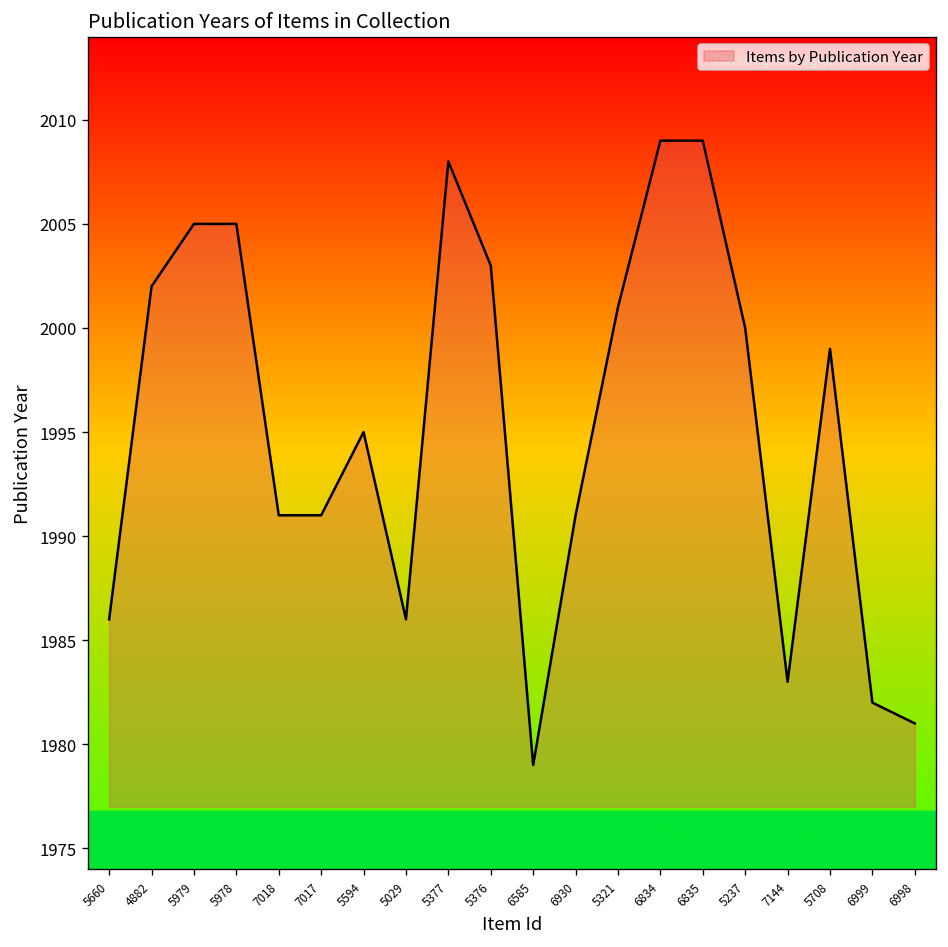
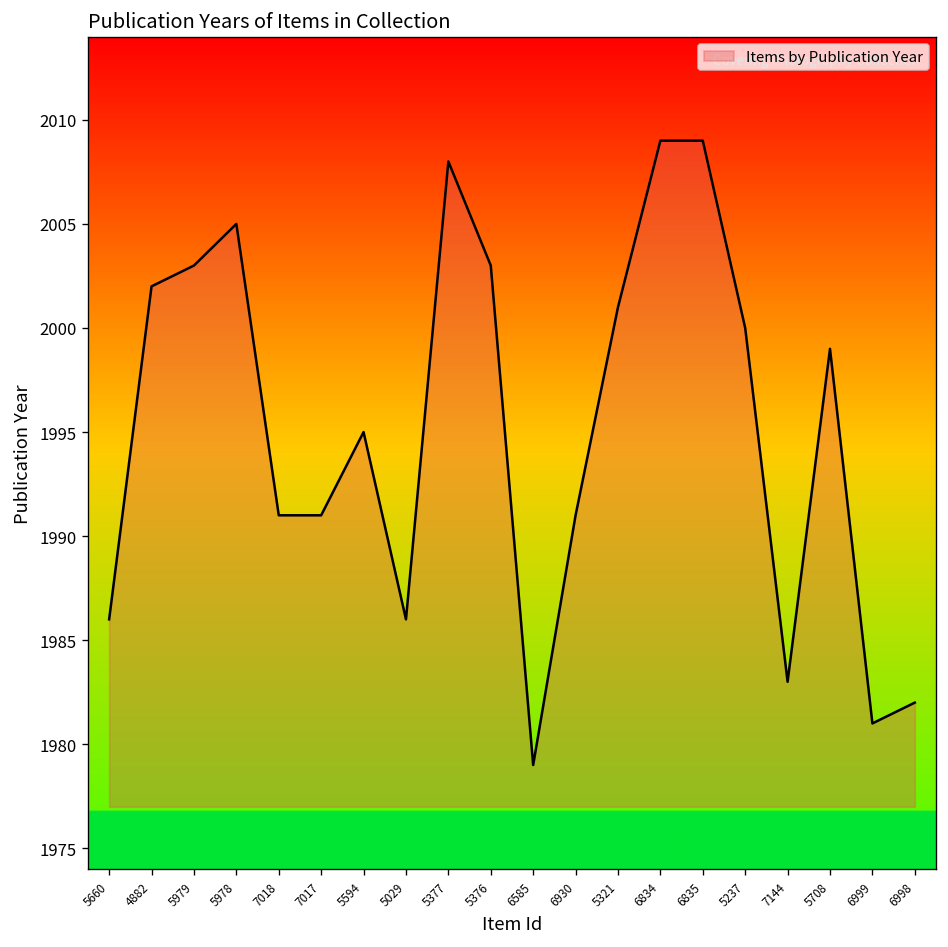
5979: 2005 -> 2003
6999: 1982 -> 1981
6998: 1981 -> 1982
